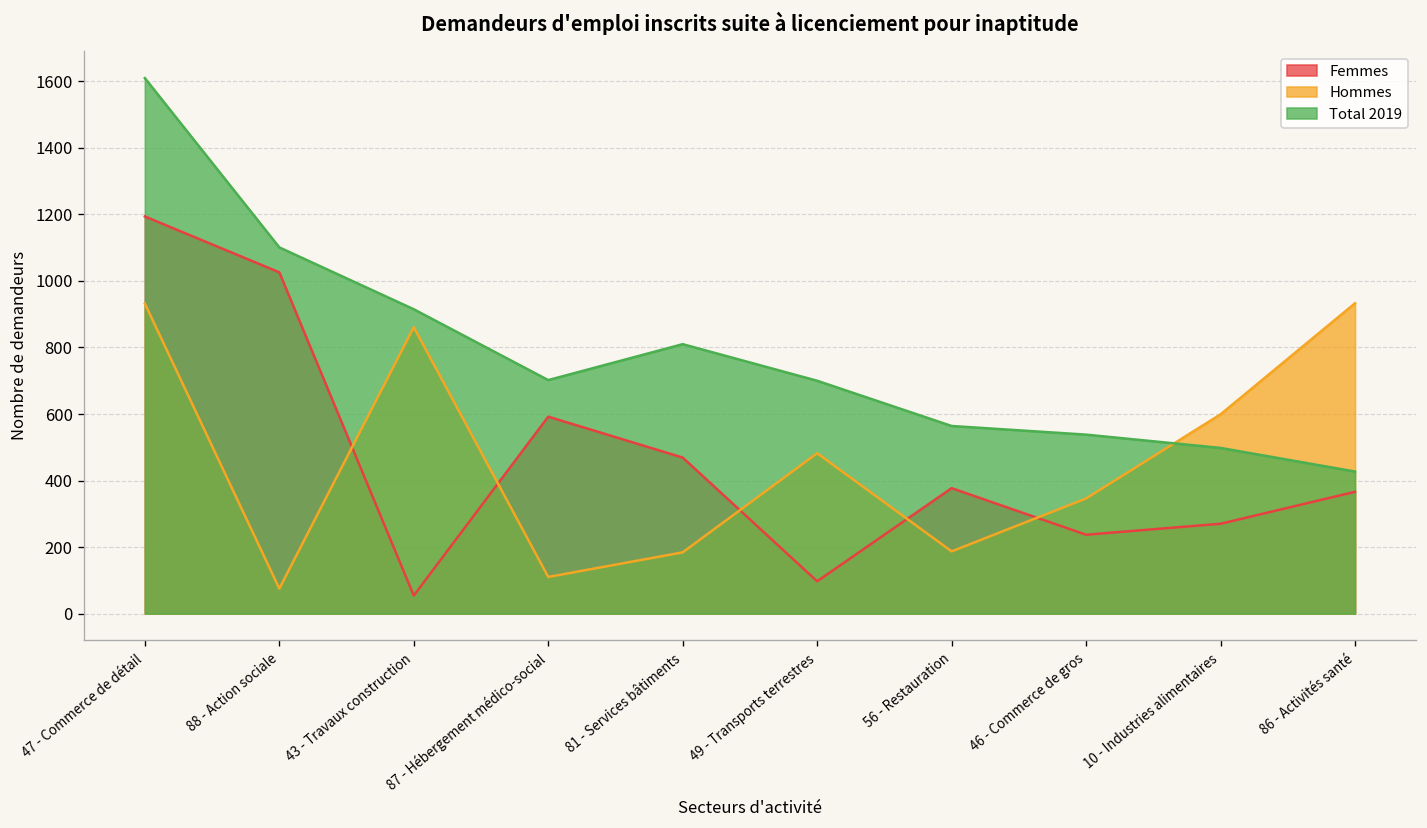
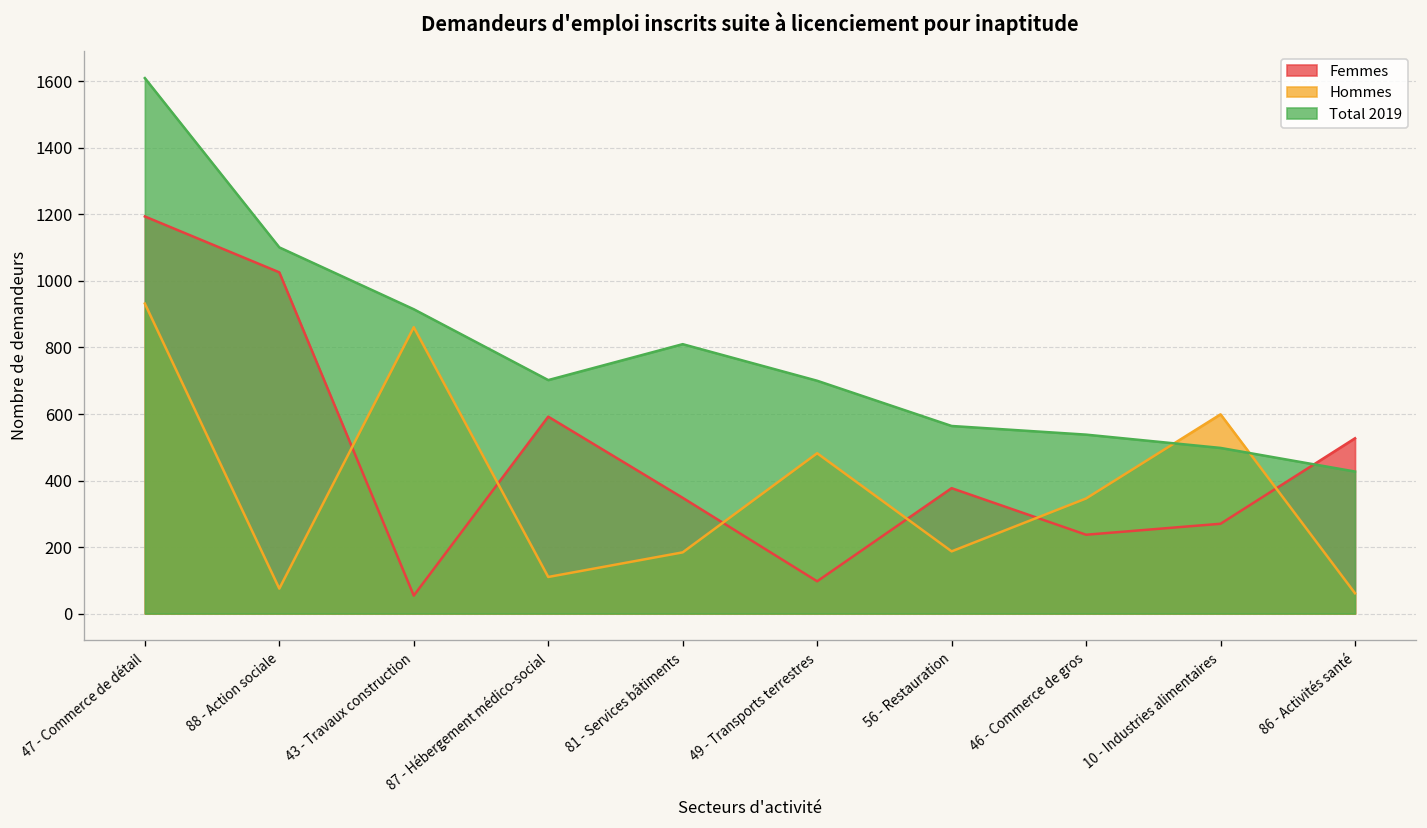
Femmes, 81 - Services bâtiments: 470 -> 350
Femmes, 86 - Activités santé: 370 -> 530
Hommes, 86 - Activités santé: 930 -> 60
